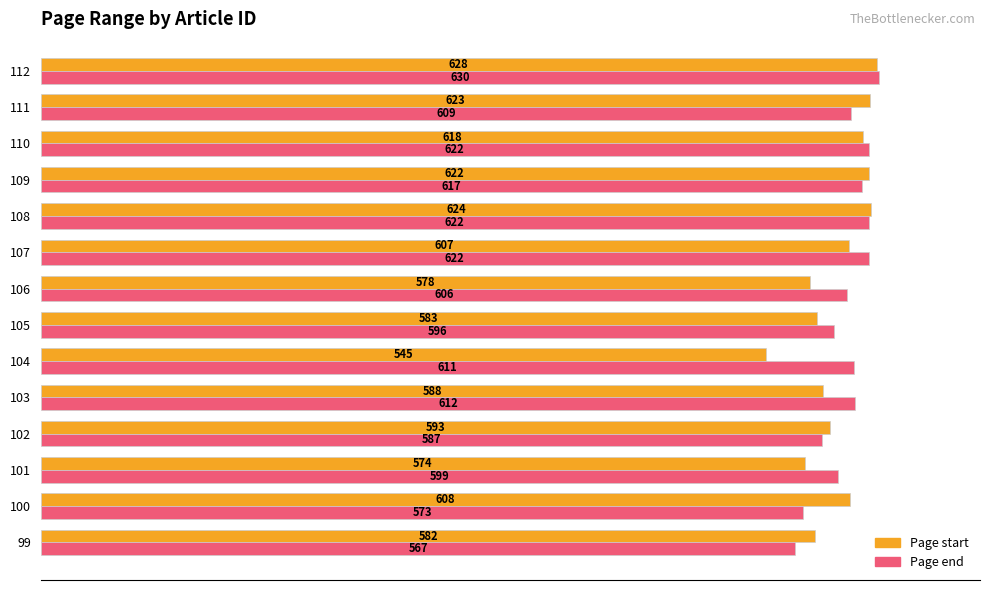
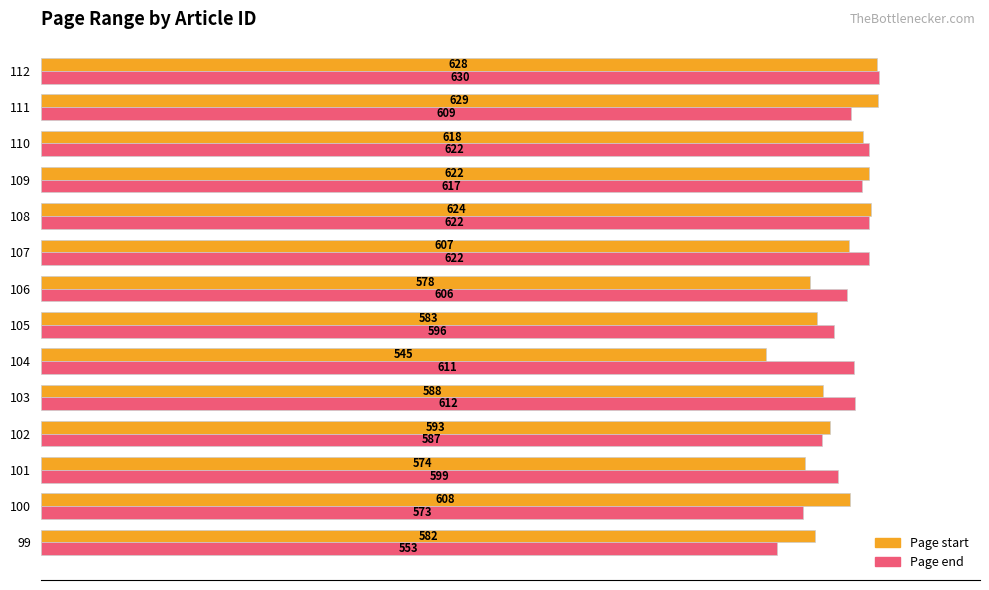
Page start, 111: 623 -> 629
Page end, 99: 567 -> 553
